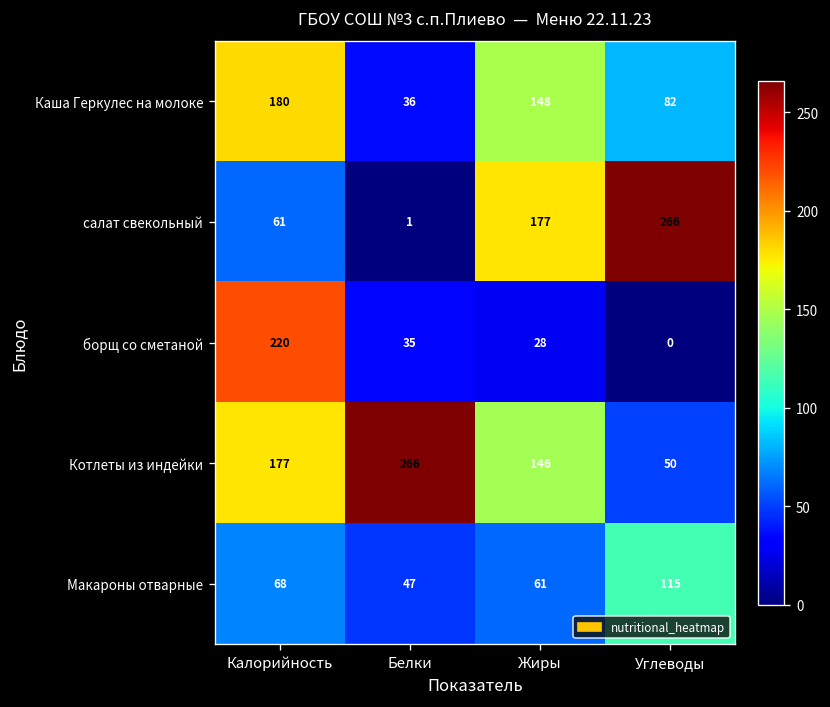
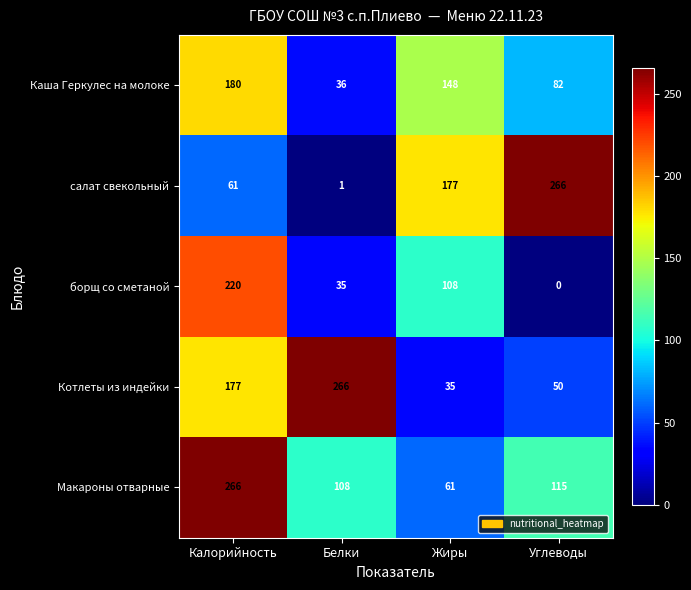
борщ со сметаной, Жиры: 28 -> 108
Котлеты из индейки, Жиры: 146 -> 35
Макароны отварные, Калорийность: 68 -> 266
Макароны отварные, Белки: 47 -> 108
